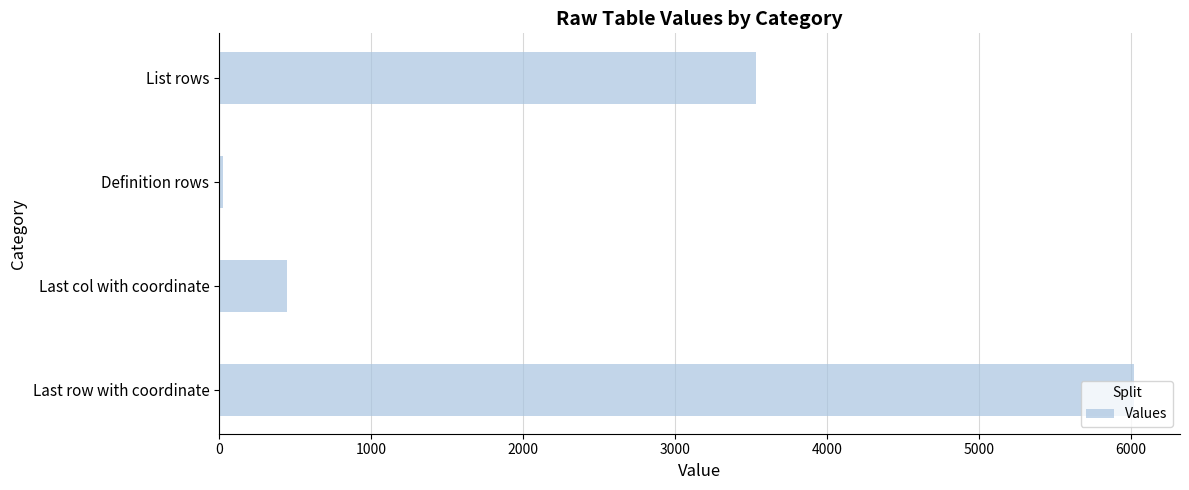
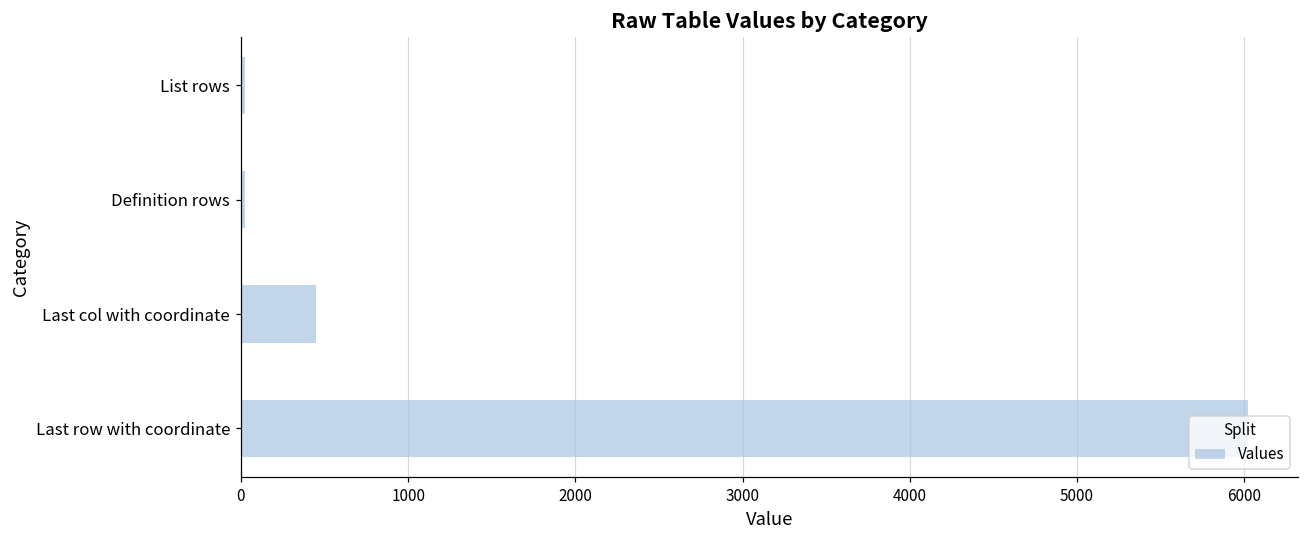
List rows: 3530 -> 20
